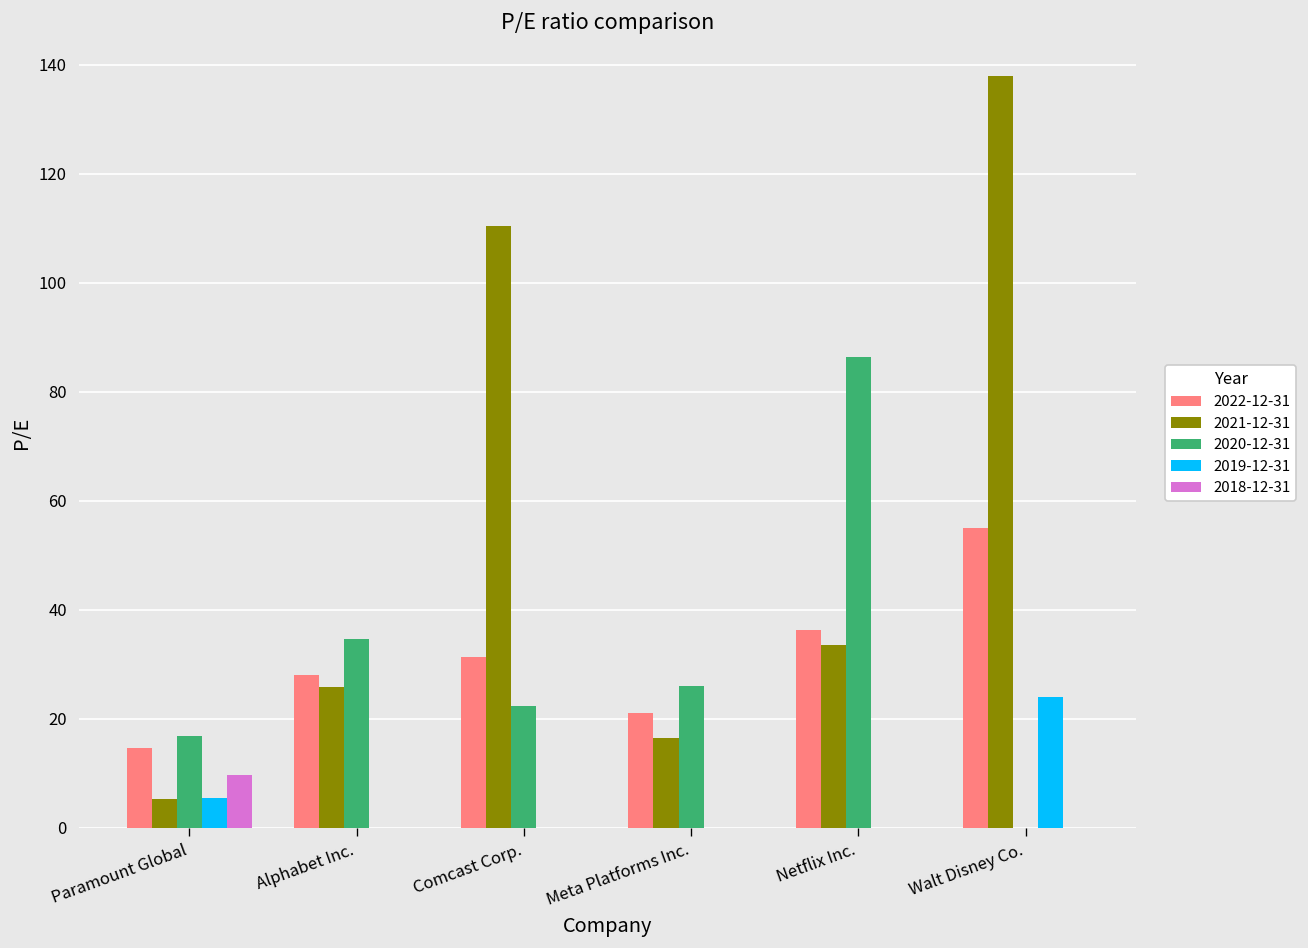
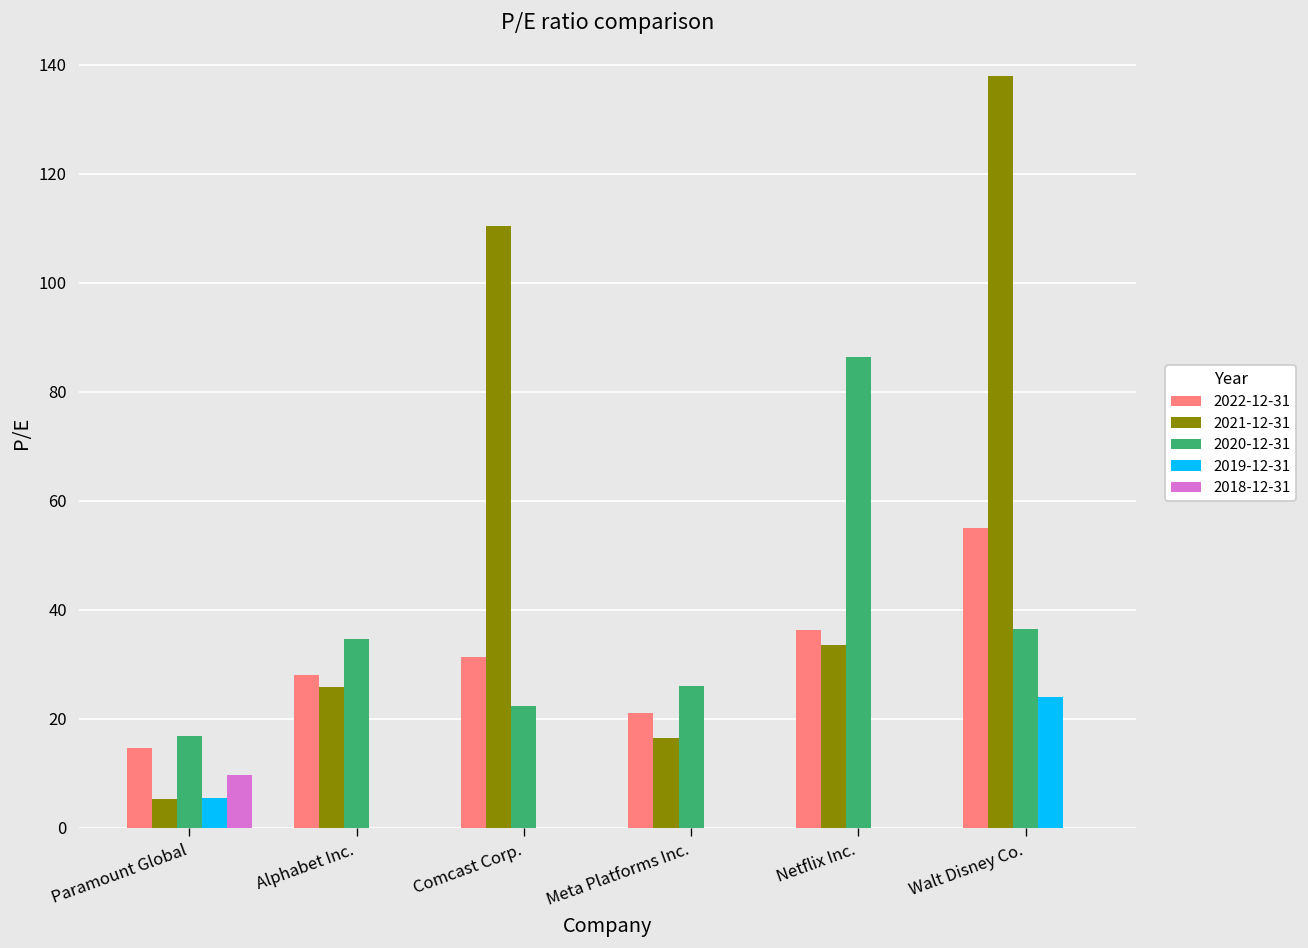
2020-12-31, Walt Disney Co.: 0 -> 37
